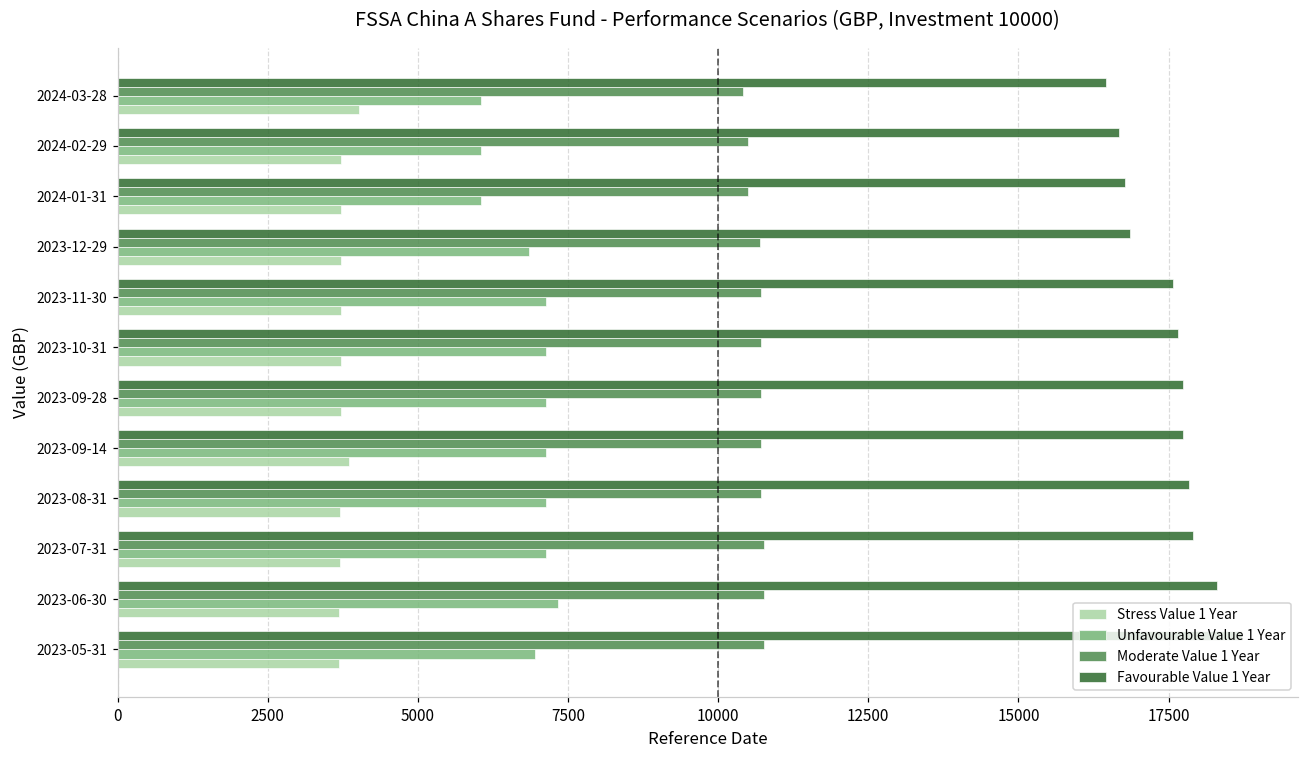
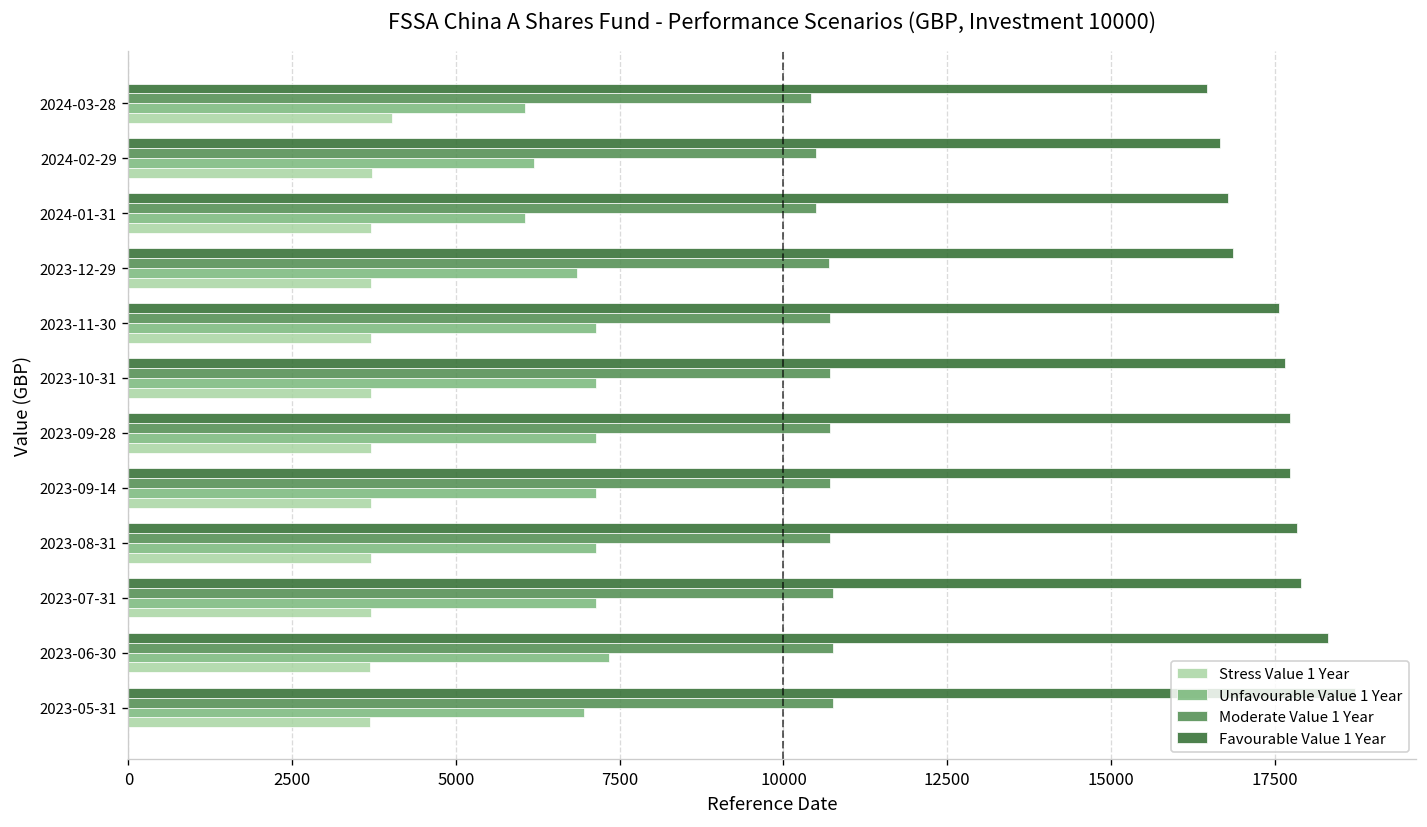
Unfavourable Value 1 Year, 2024-02-29: 6100 -> 6200
Stress Value 1 Year, 2023-09-14: 3900 -> 3700
